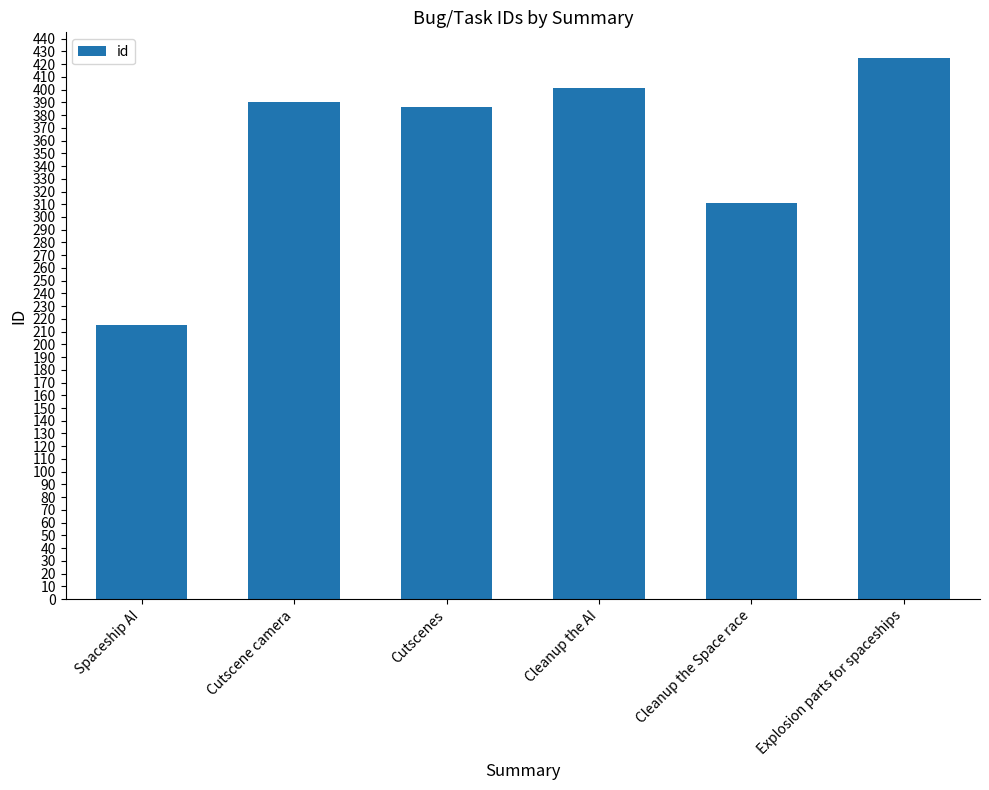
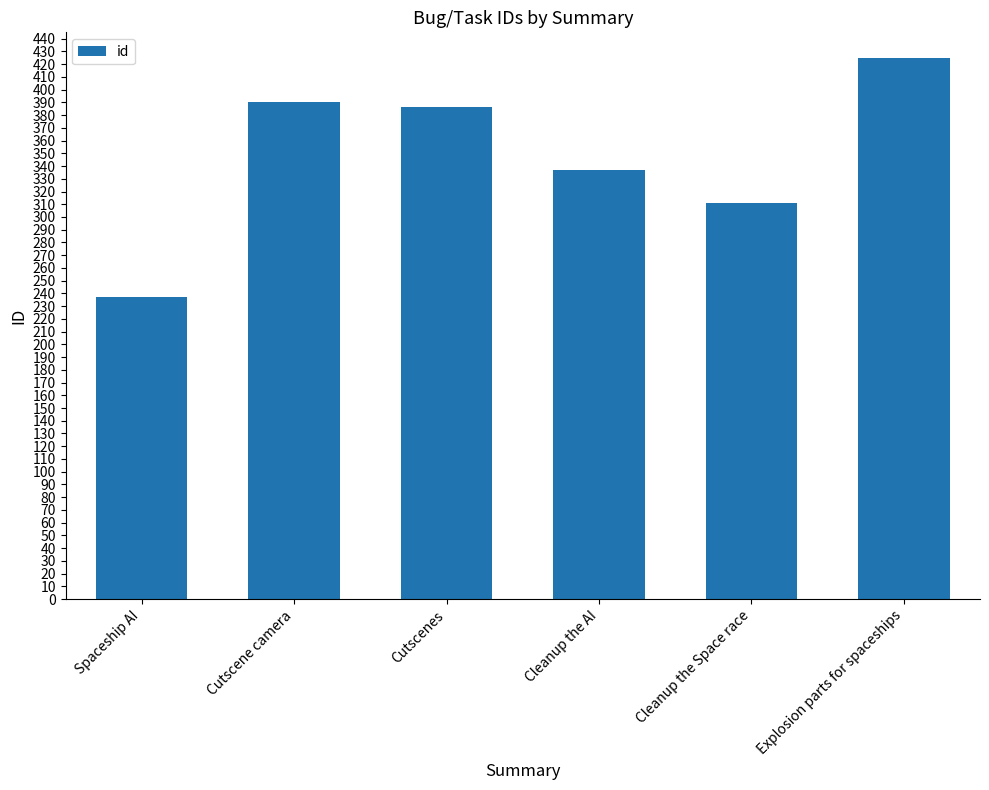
Spaceship AI: 215 -> 237
Cleanup the AI: 401 -> 337
